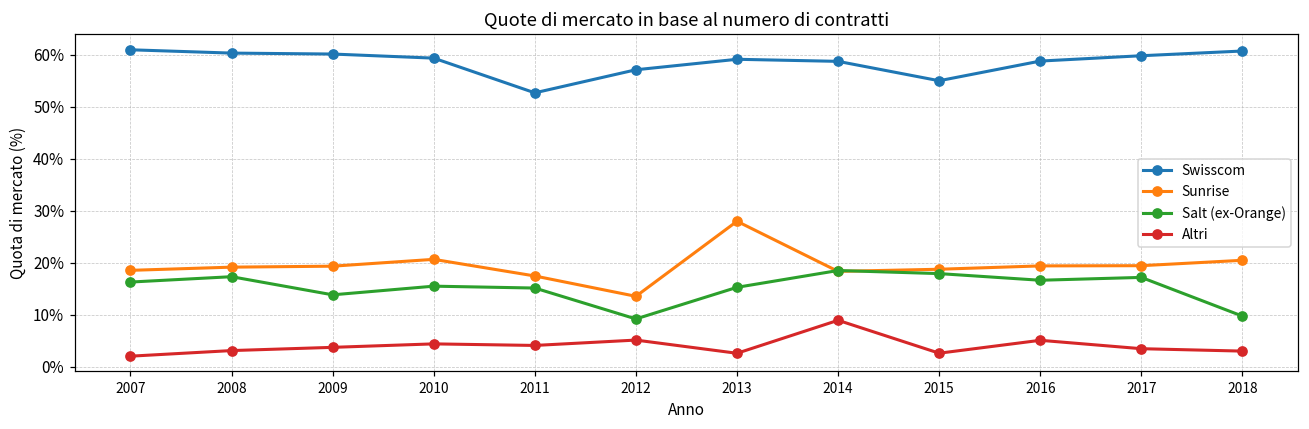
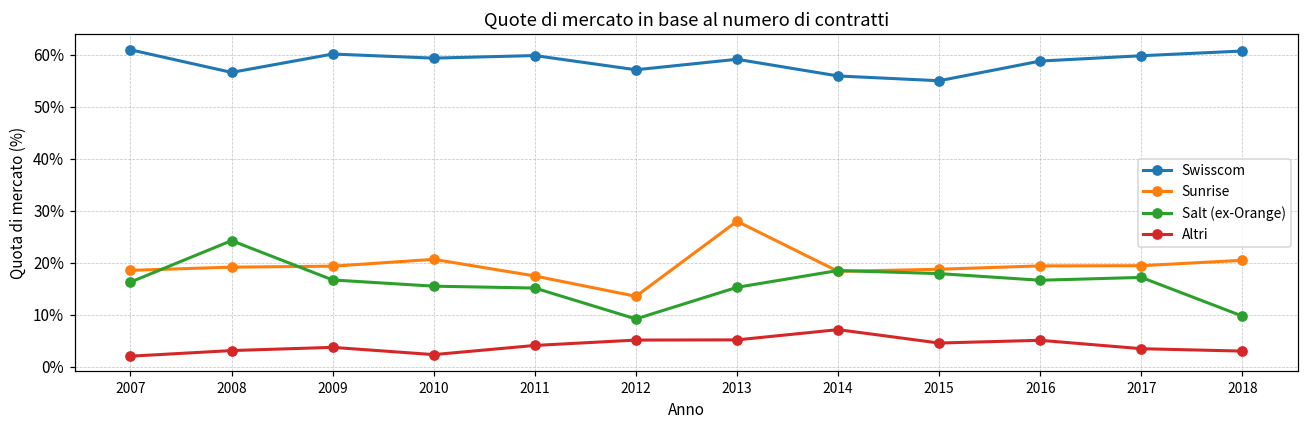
Swisscom, 2008: 60% -> 57%
Salt (ex-Orange), 2008: 17% -> 24%
Salt (ex-Orange), 2009: 14% -> 17%
Altri, 2010: 4% -> 2%
Swisscom, 2011: 53% -> 60%
Altri, 2013: 3% -> 5%
Swisscom, 2014: 59% -> 56%
Altri, 2014: 9% -> 7%
Altri, 2015: 3% -> 5%
